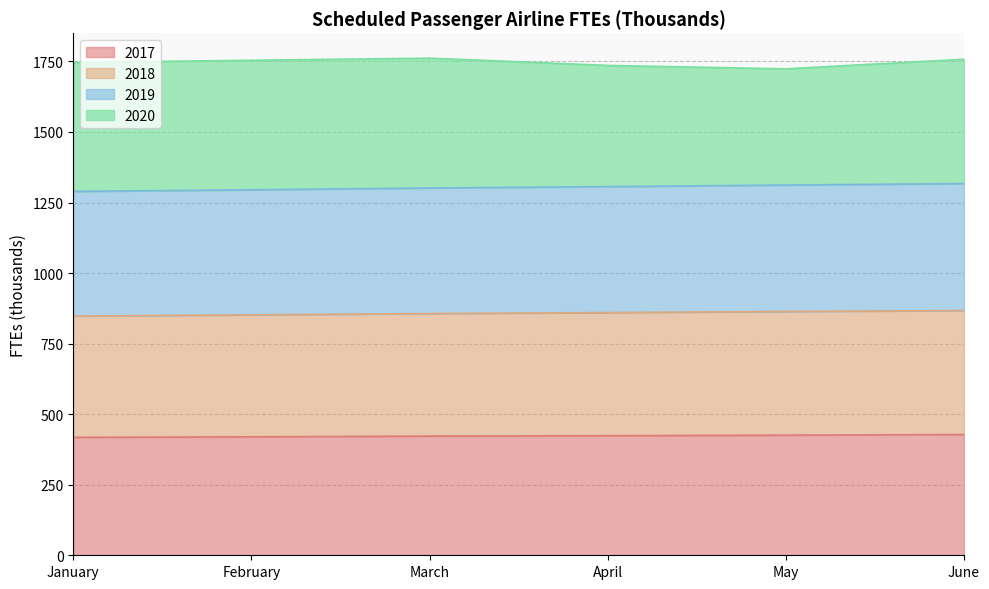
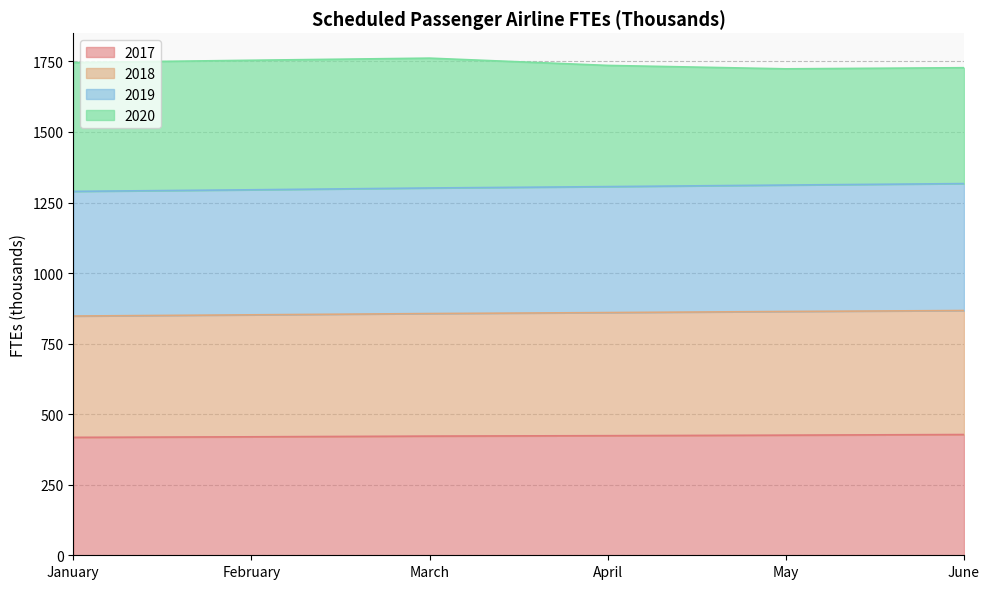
2020, June: 440 -> 410
